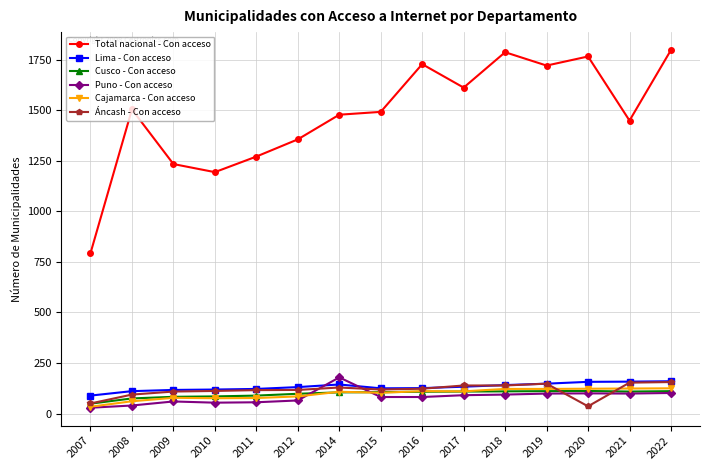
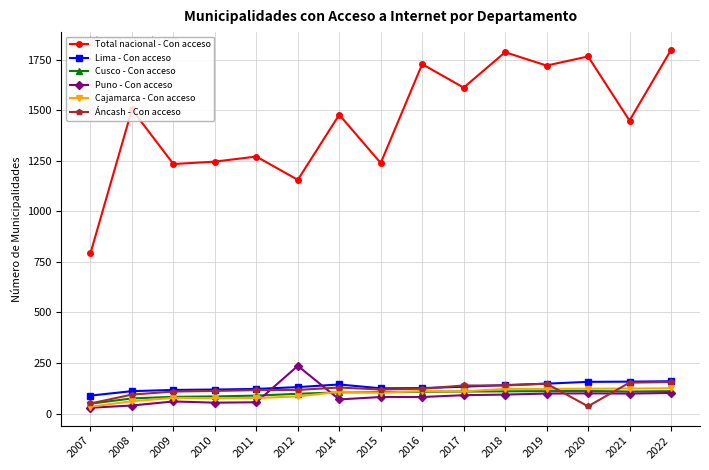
Total nacional - Con acceso, 2010: 1190 -> 1250
Total nacional - Con acceso, 2012: 1360 -> 1160
Puno - Con acceso, 2012: 70 -> 240
Puno - Con acceso, 2014: 180 -> 70
Total nacional - Con acceso, 2015: 1490 -> 1240
